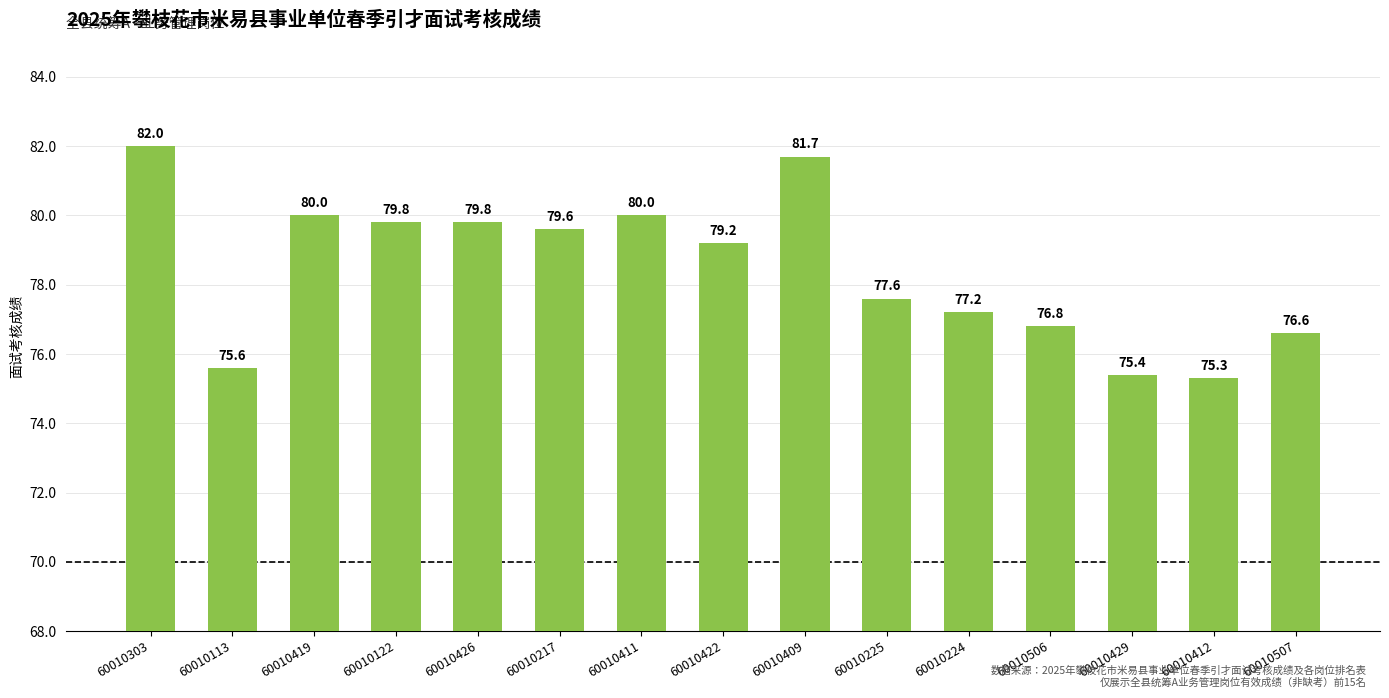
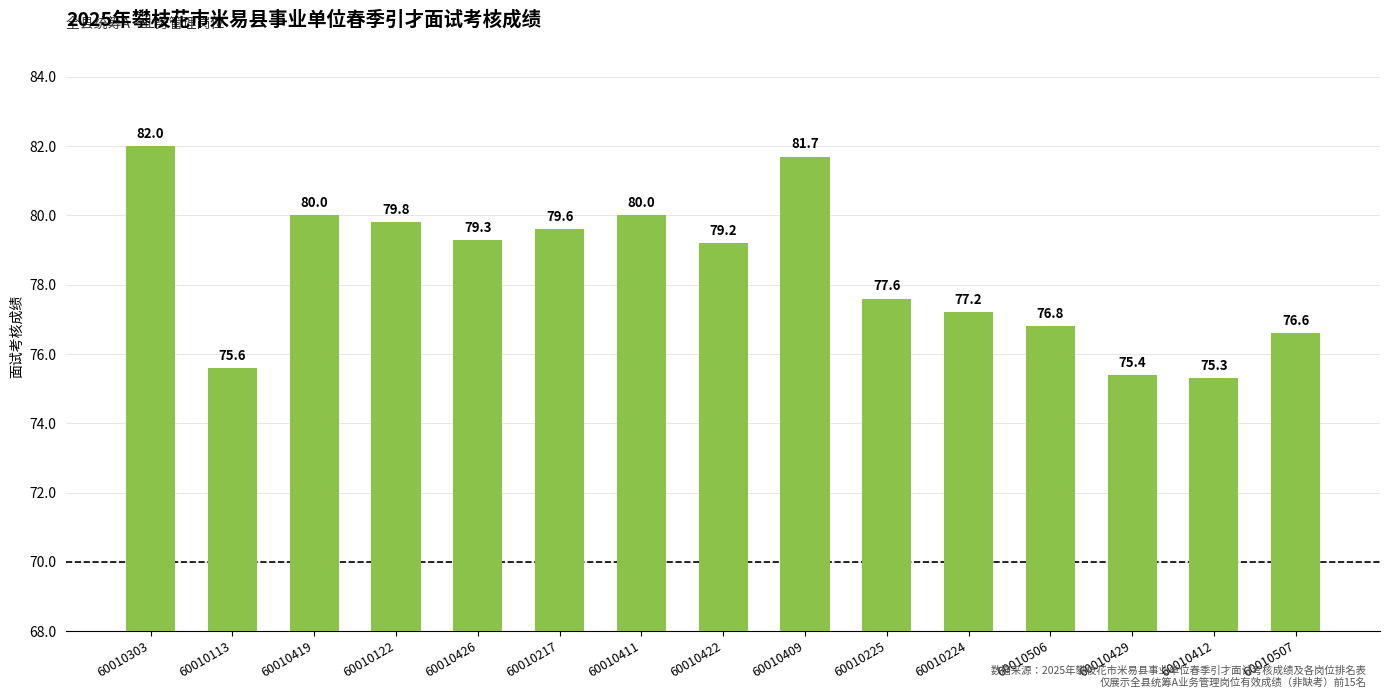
60010426: 79.8 -> 79.3
